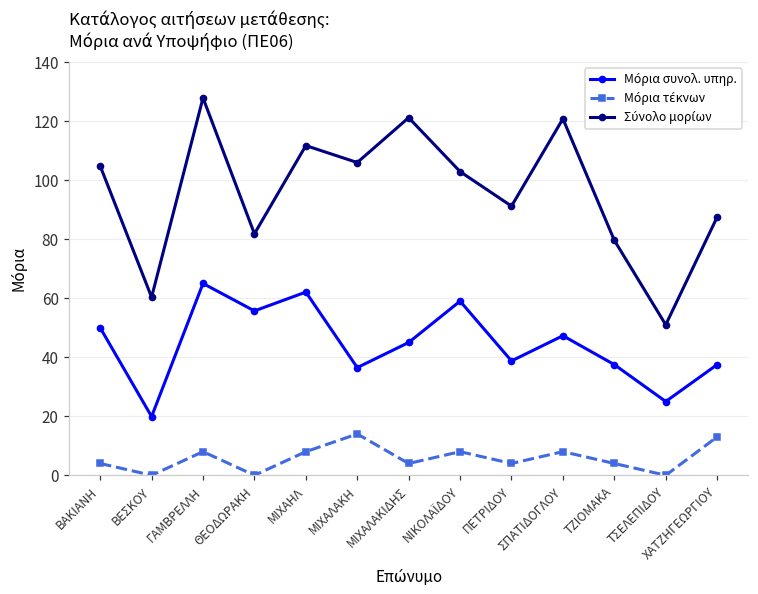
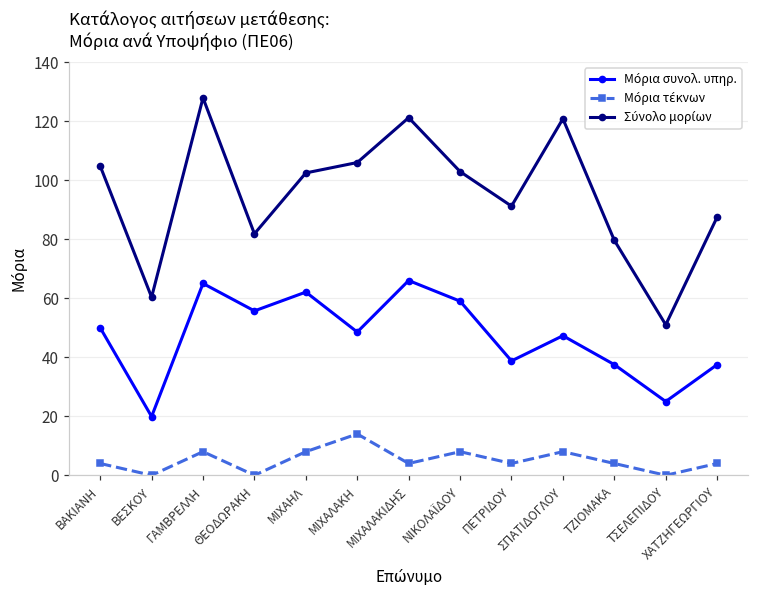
Σύνολο μορίων, ΜΙΧΑΗΛ: 112 -> 102
Μόρια συνολ. υπηρ., ΜΙΧΑΛΑΚΗ: 36 -> 49
Μόρια συνολ. υπηρ., ΜΙΧΑΛΑΚΙΔΗΣ: 45 -> 66
Μόρια τέκνων, ΧΑΤΖΗΓΕΩΡΓΙΟΥ: 13 -> 4
